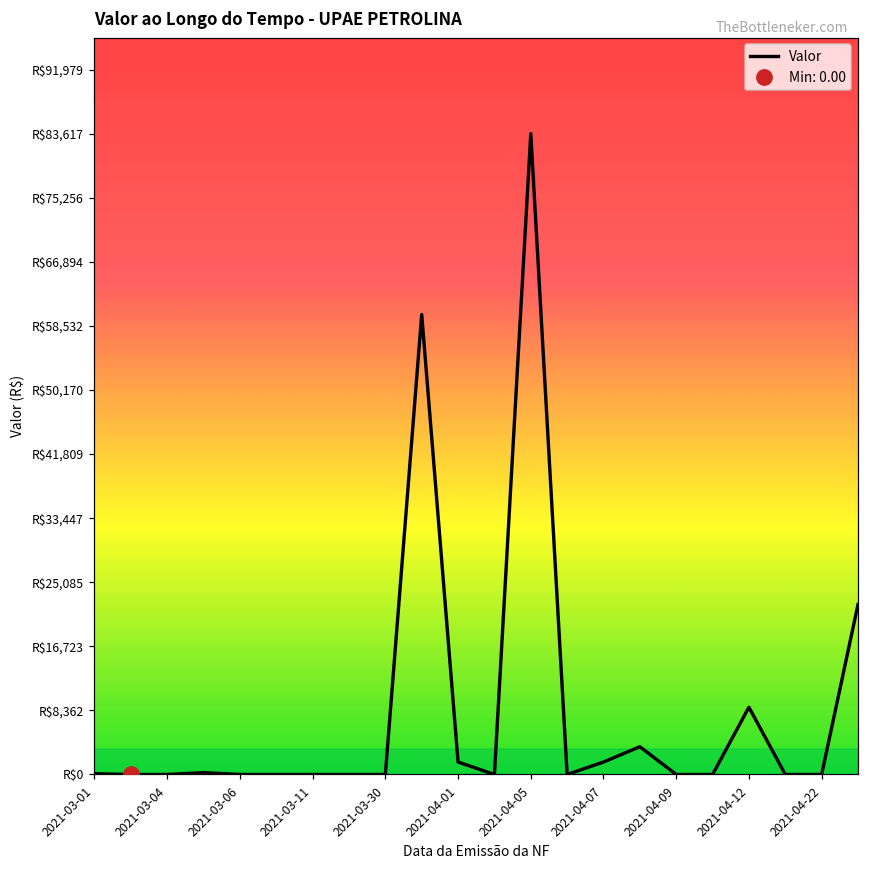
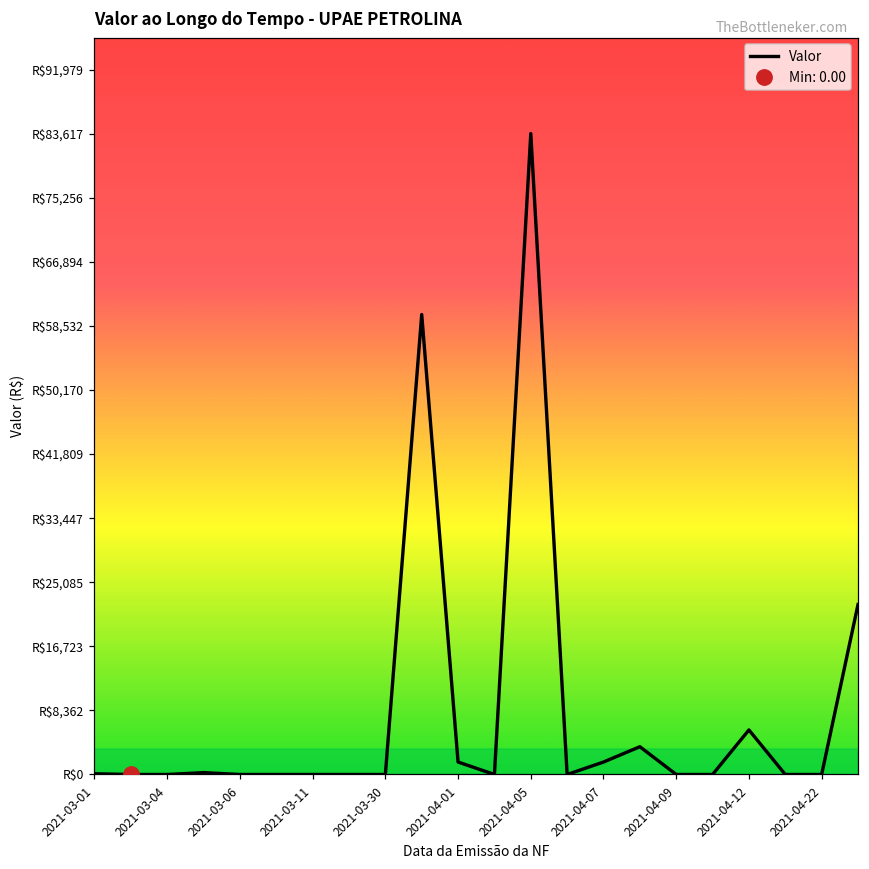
Valor, 2021-04-12: R$9,000 -> R$6,000
